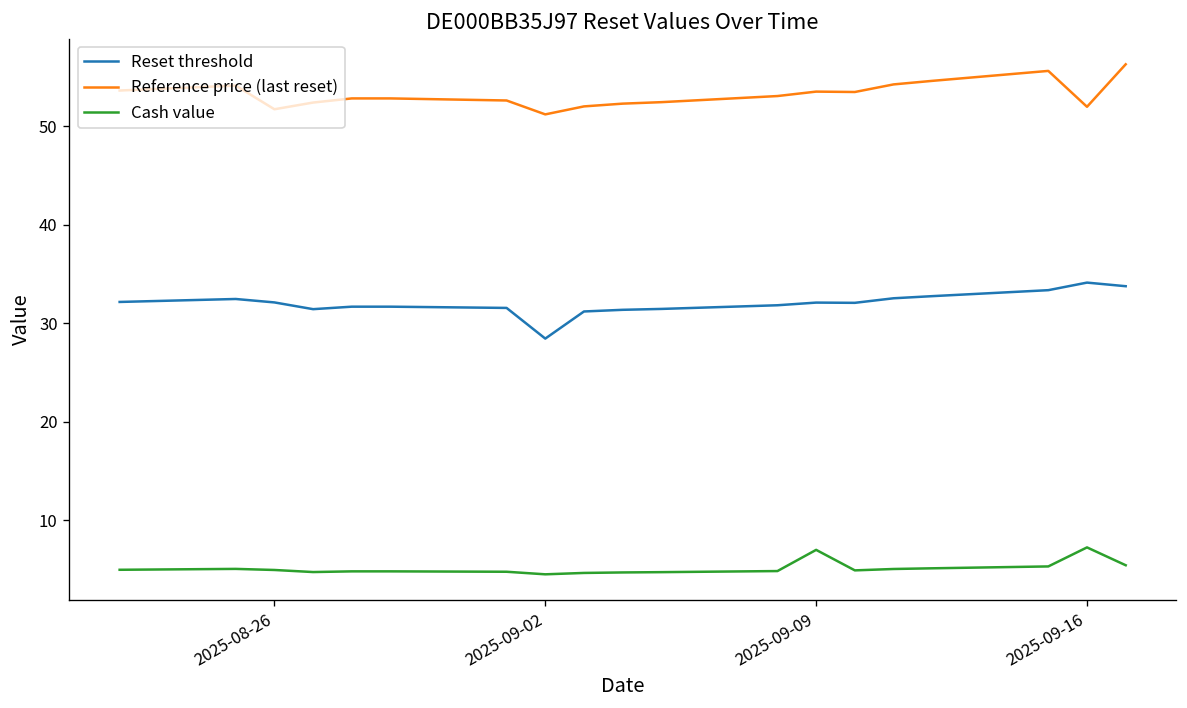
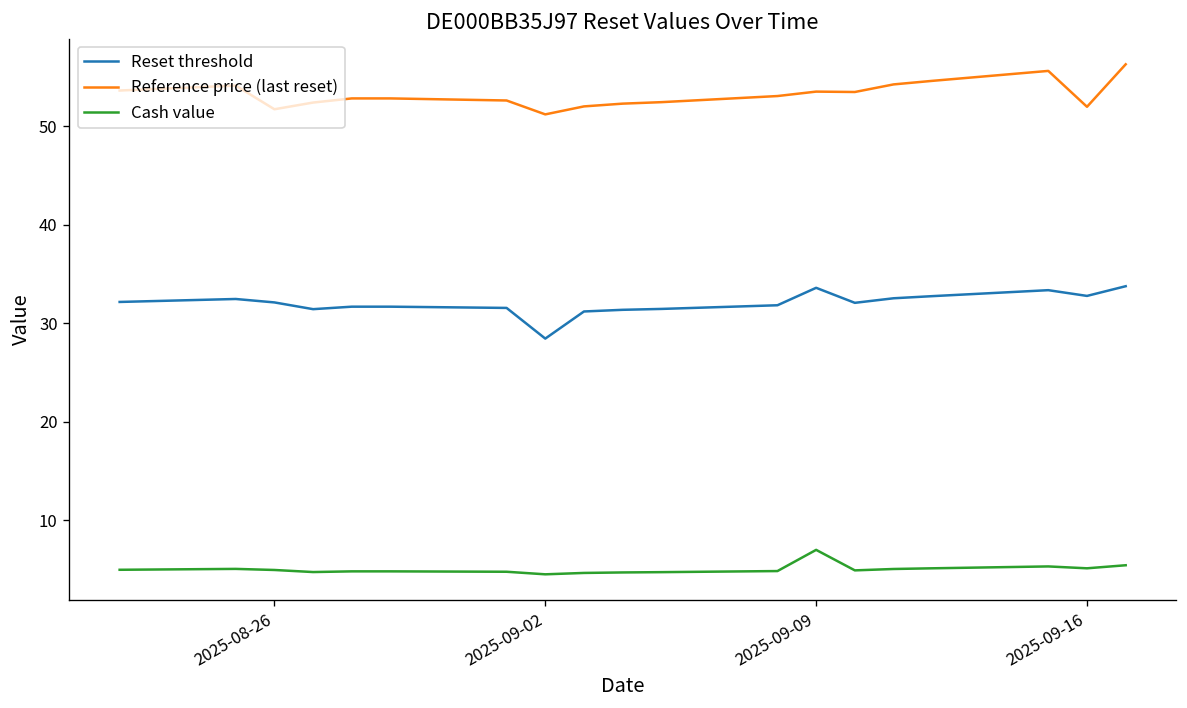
Reset threshold, 2025-09-09: 32 -> 34
Reset threshold, 2025-09-16: 34 -> 33
Cash value, 2025-09-16: 7 -> 5
